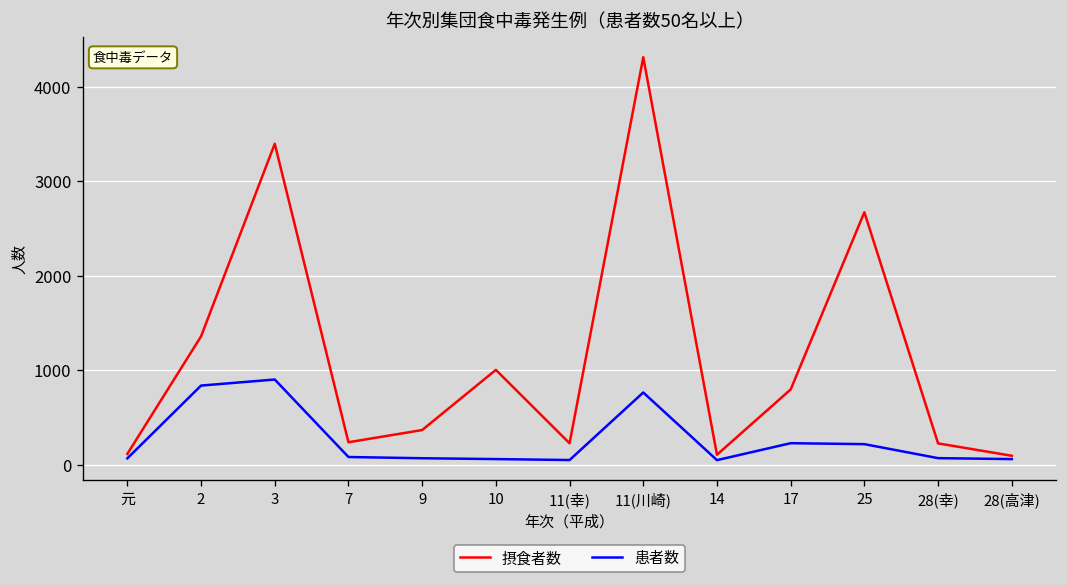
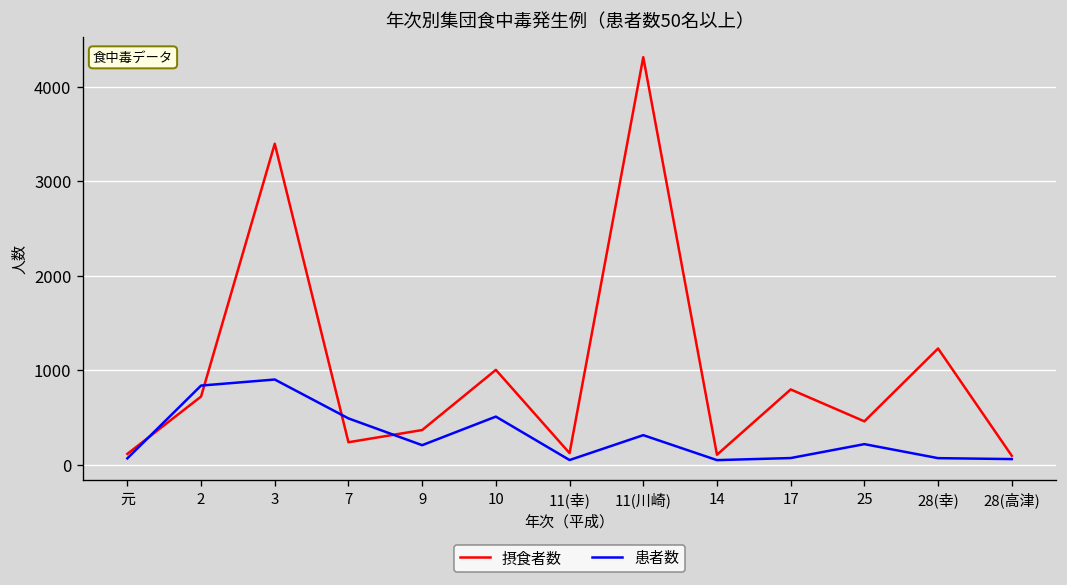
摂食者数, 2: 1400 -> 700
患者数, 7: 100 -> 500
患者数, 9: 100 -> 200
患者数, 10: 100 -> 500
摂食者数, 11(幸): 200 -> 100
患者数, 11(川崎): 800 -> 300
患者数, 17: 200 -> 100
摂食者数, 25: 2700 -> 500
摂食者数, 28(幸): 200 -> 1200
